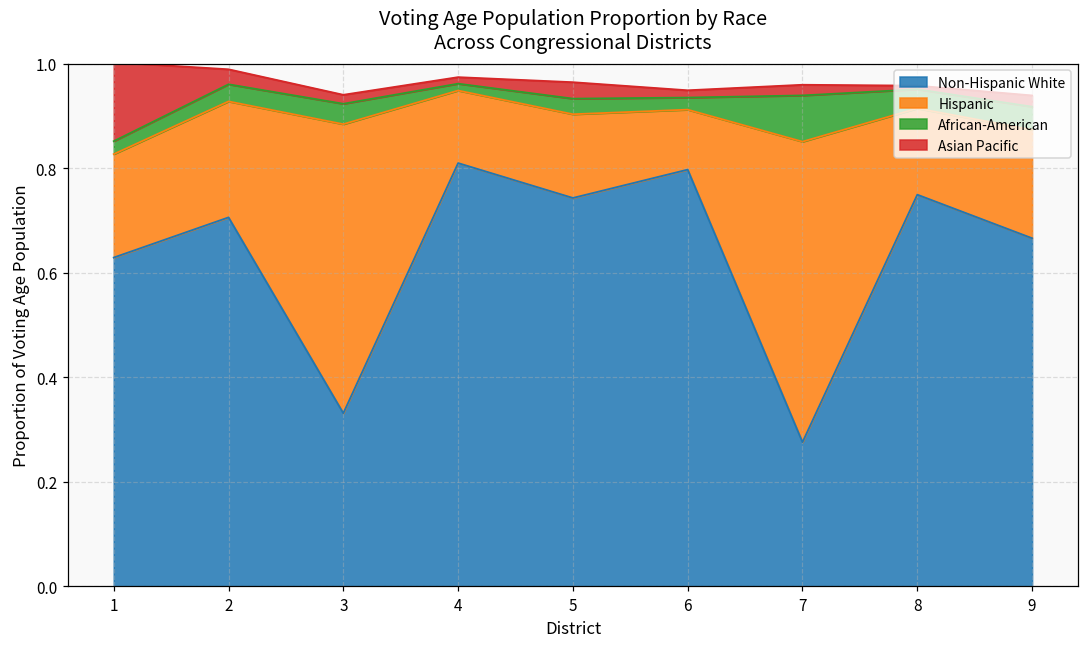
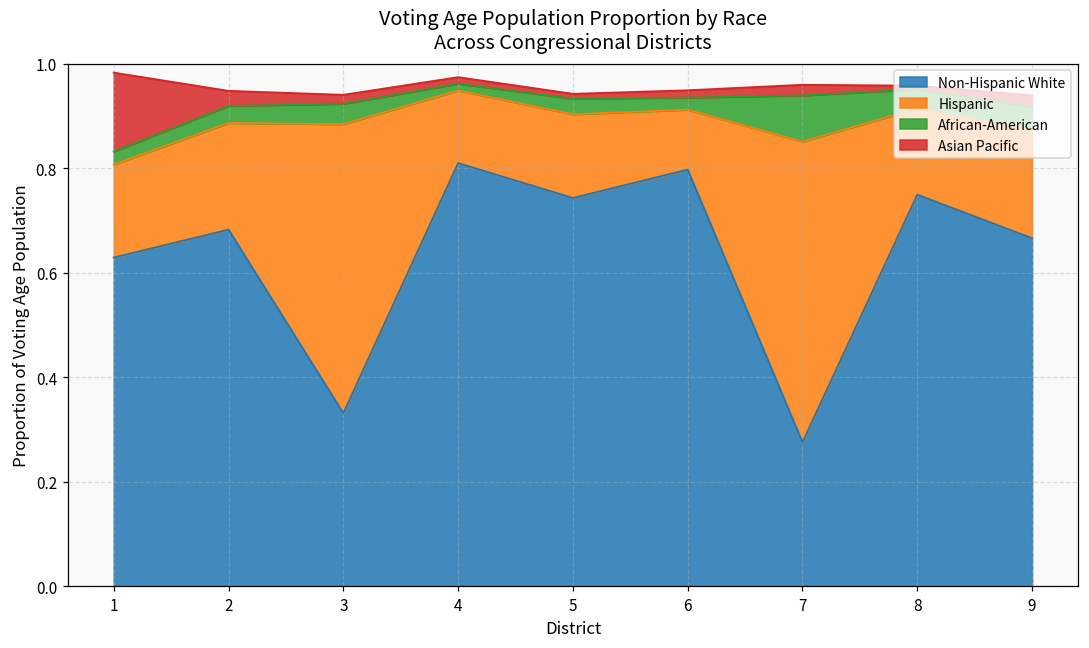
Hispanic, 1: 0.20 -> 0.18
Non-Hispanic White, 2: 0.71 -> 0.68
Hispanic, 2: 0.22 -> 0.20
Asian Pacific, 5: 0.03 -> 0.01
